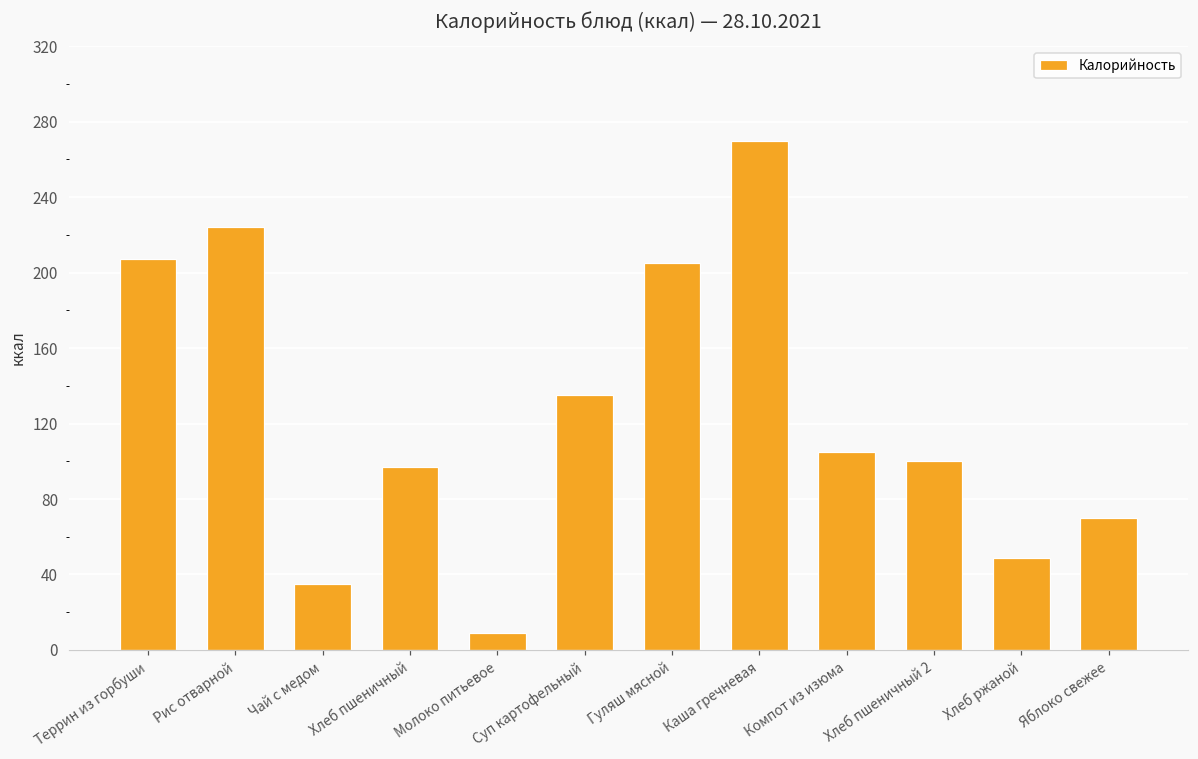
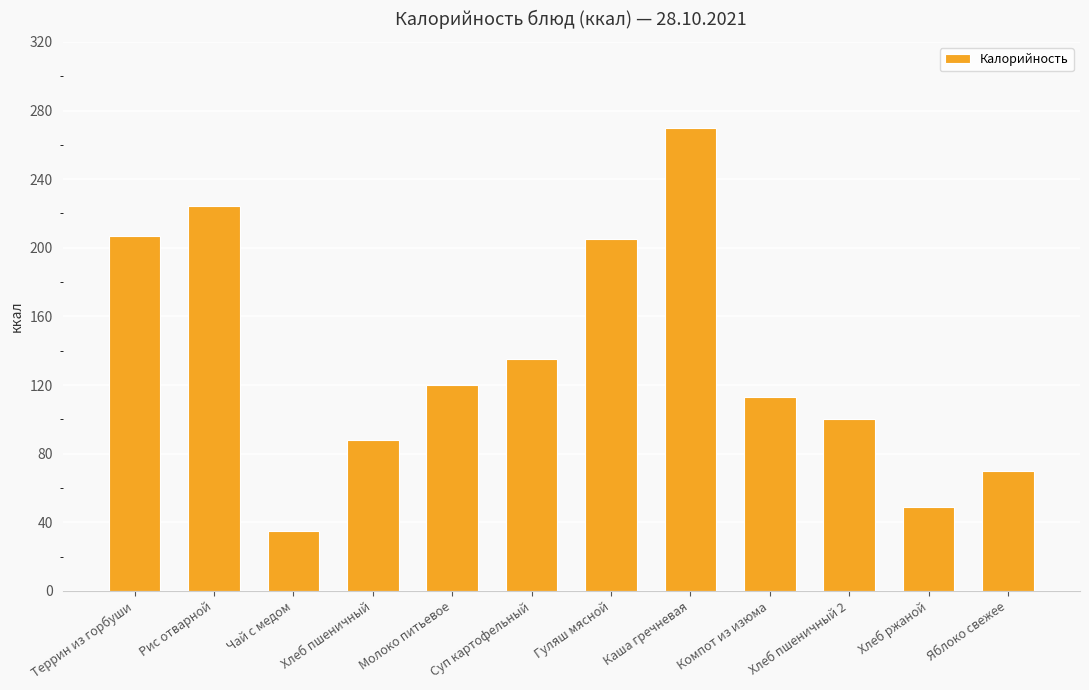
Хлеб пшеничный: 97 -> 88
Молоко питьевое: 9 -> 120
Компот из изюма: 105 -> 113
